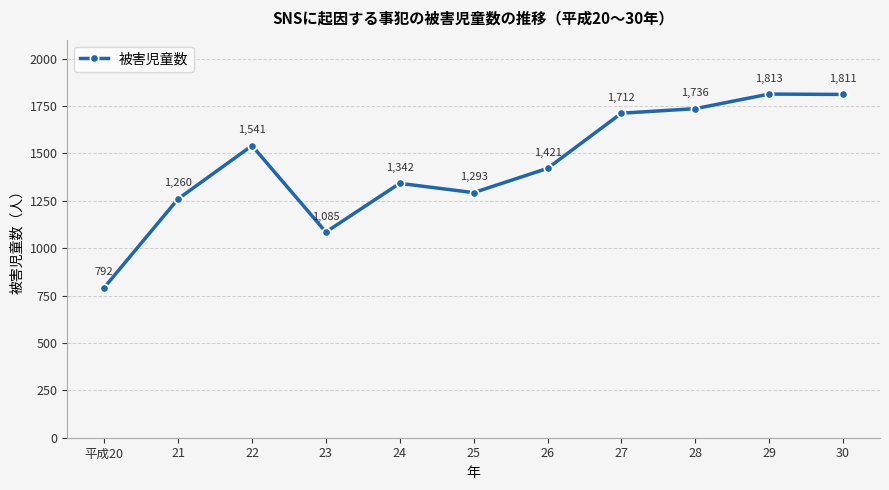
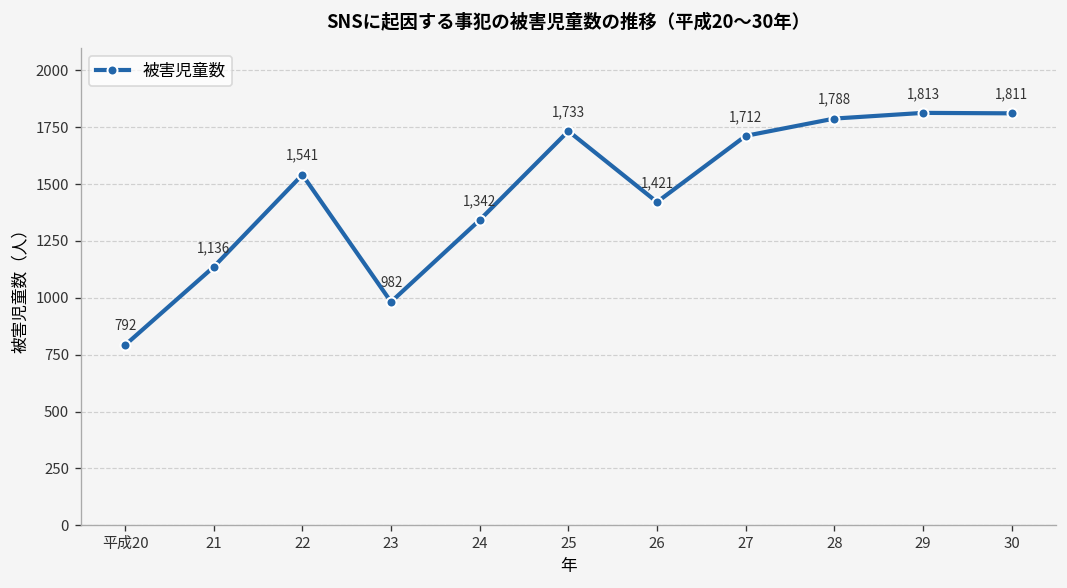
21: 1,260 -> 1,136
23: 1,085 -> 982
25: 1,293 -> 1,733
28: 1,736 -> 1,788
